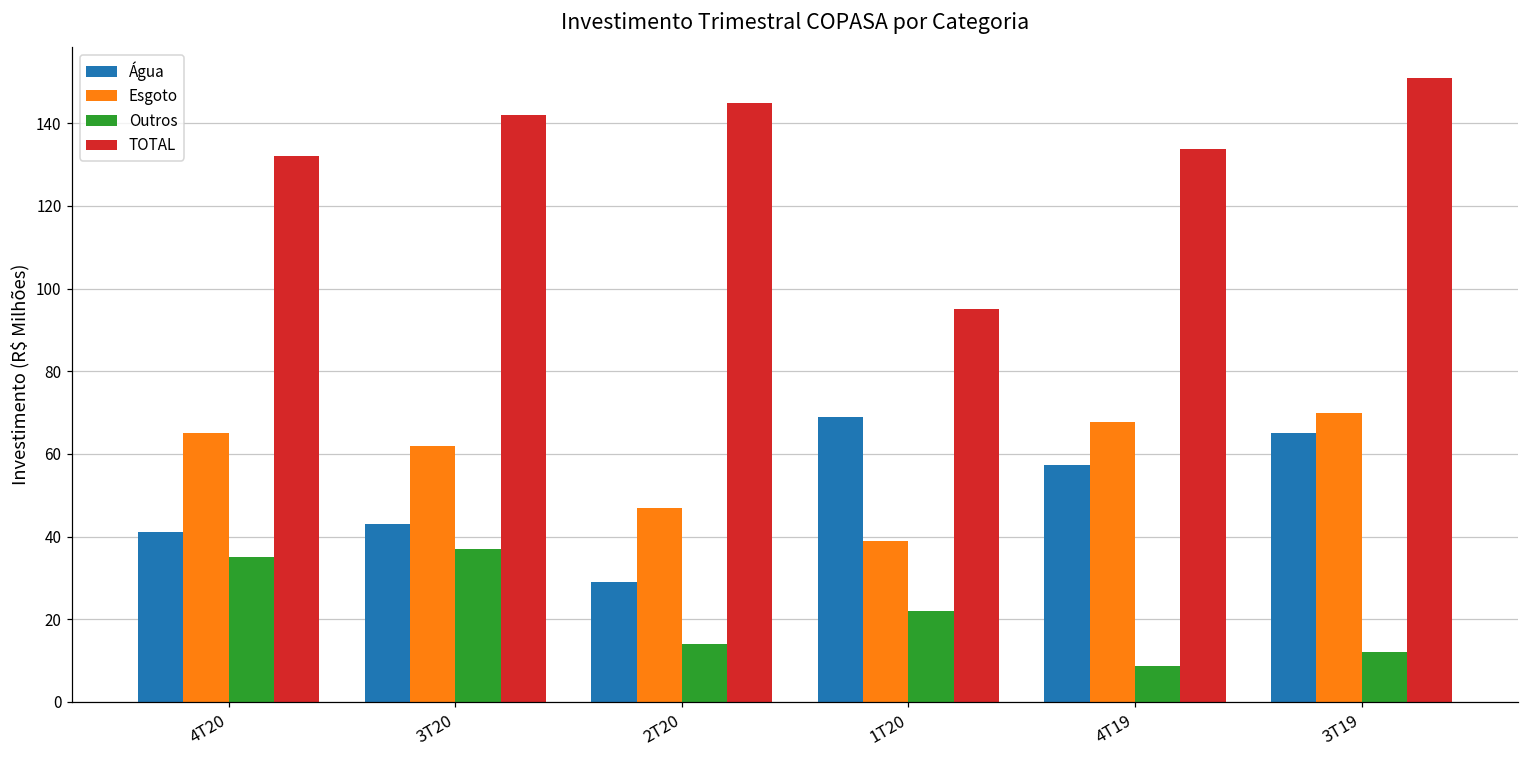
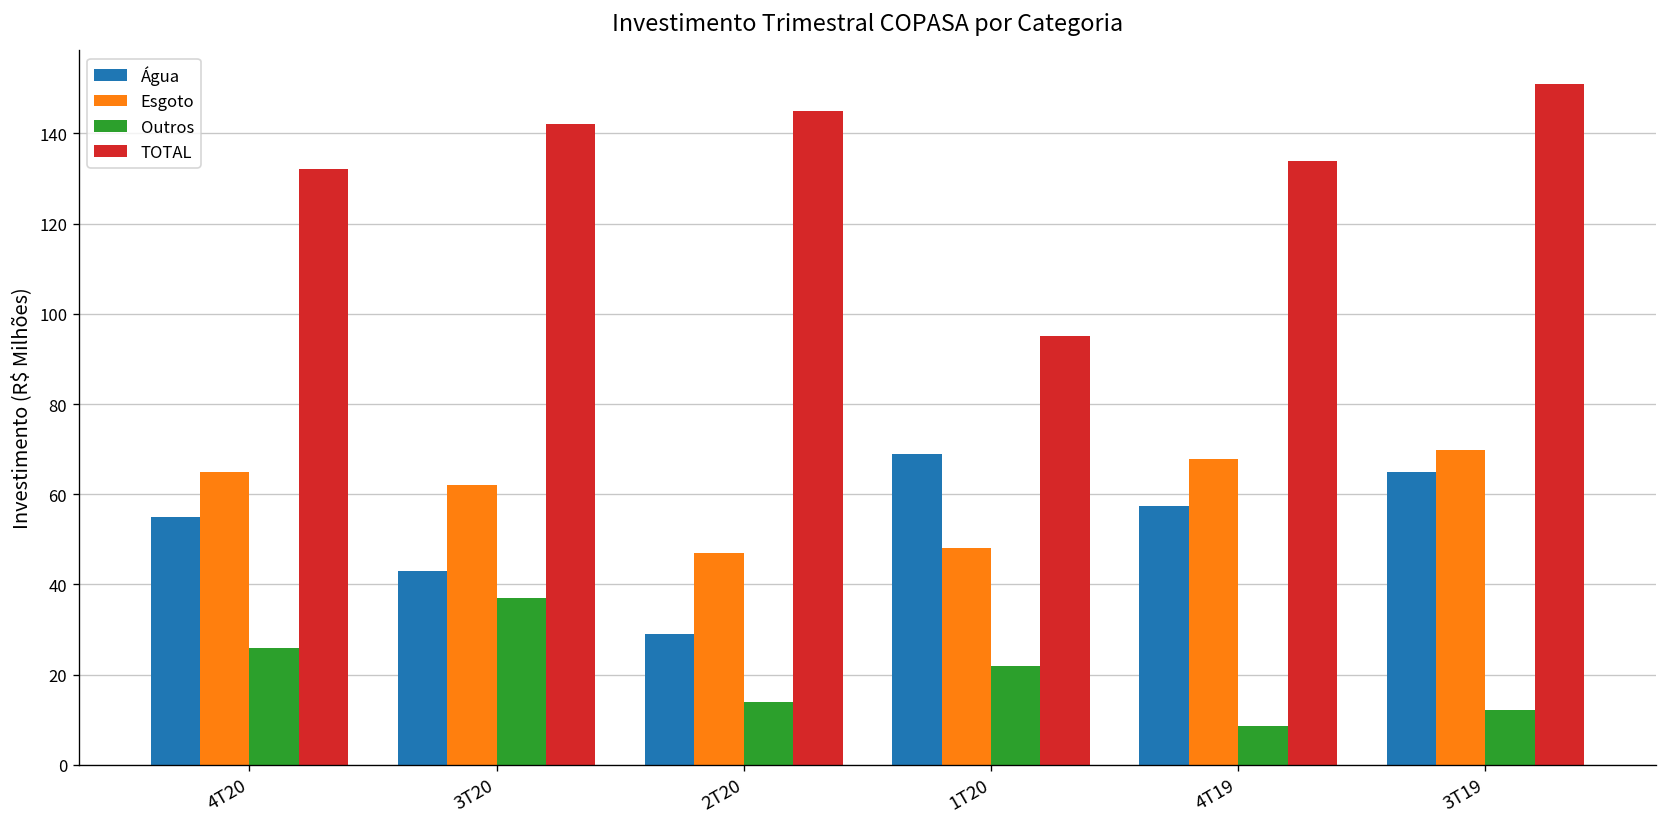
Água, 4T20: 41 -> 55
Outros, 4T20: 35 -> 26
Esgoto, 1T20: 39 -> 48
